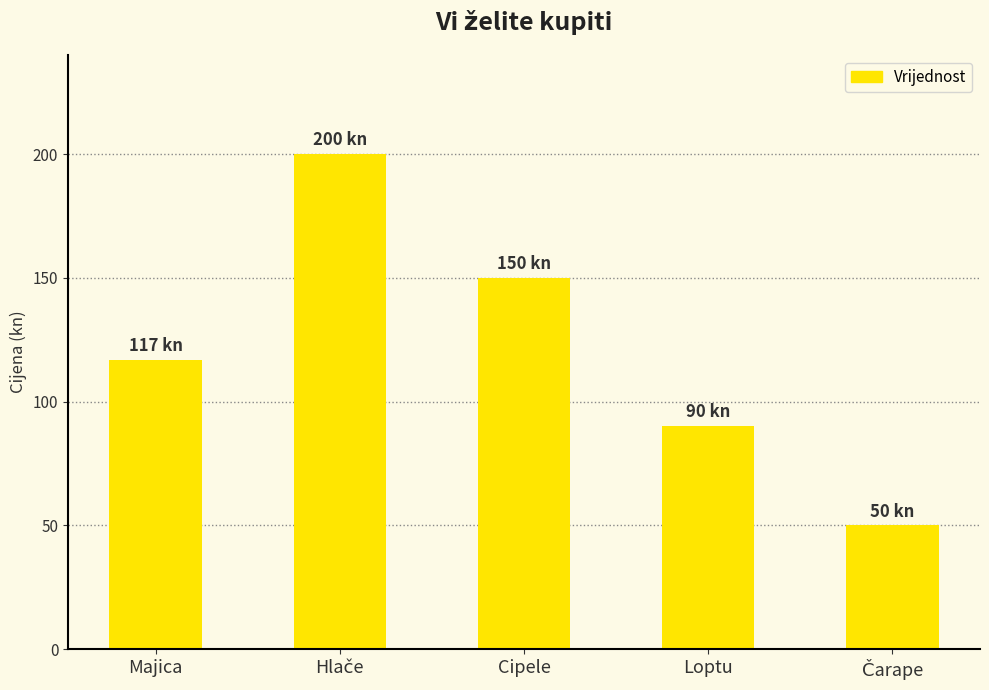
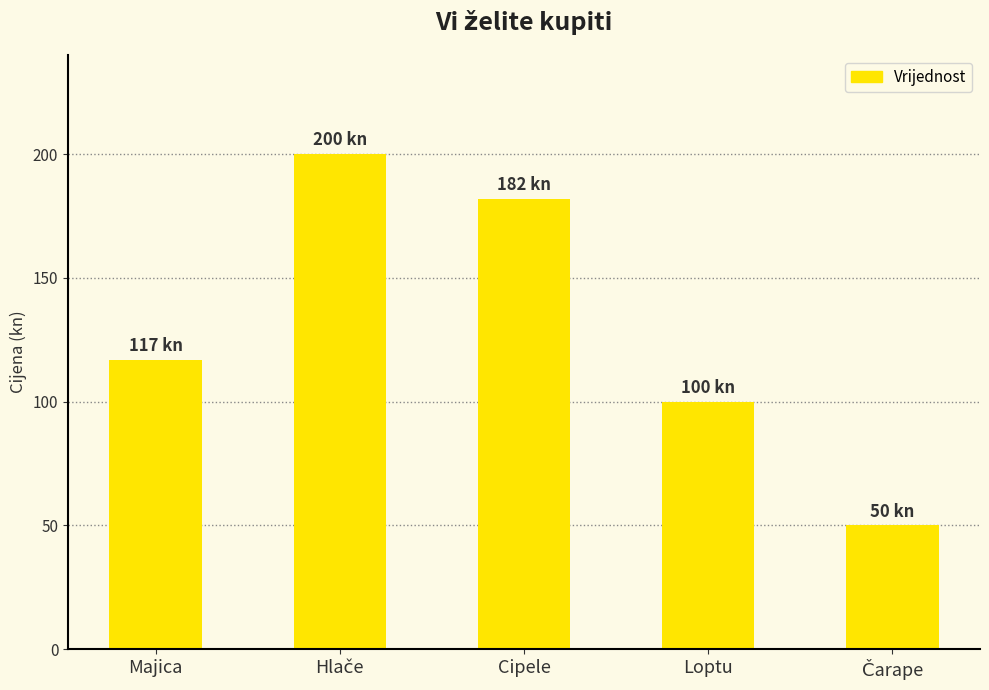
Cipele: 150 -> 182
Loptu: 90 -> 100
